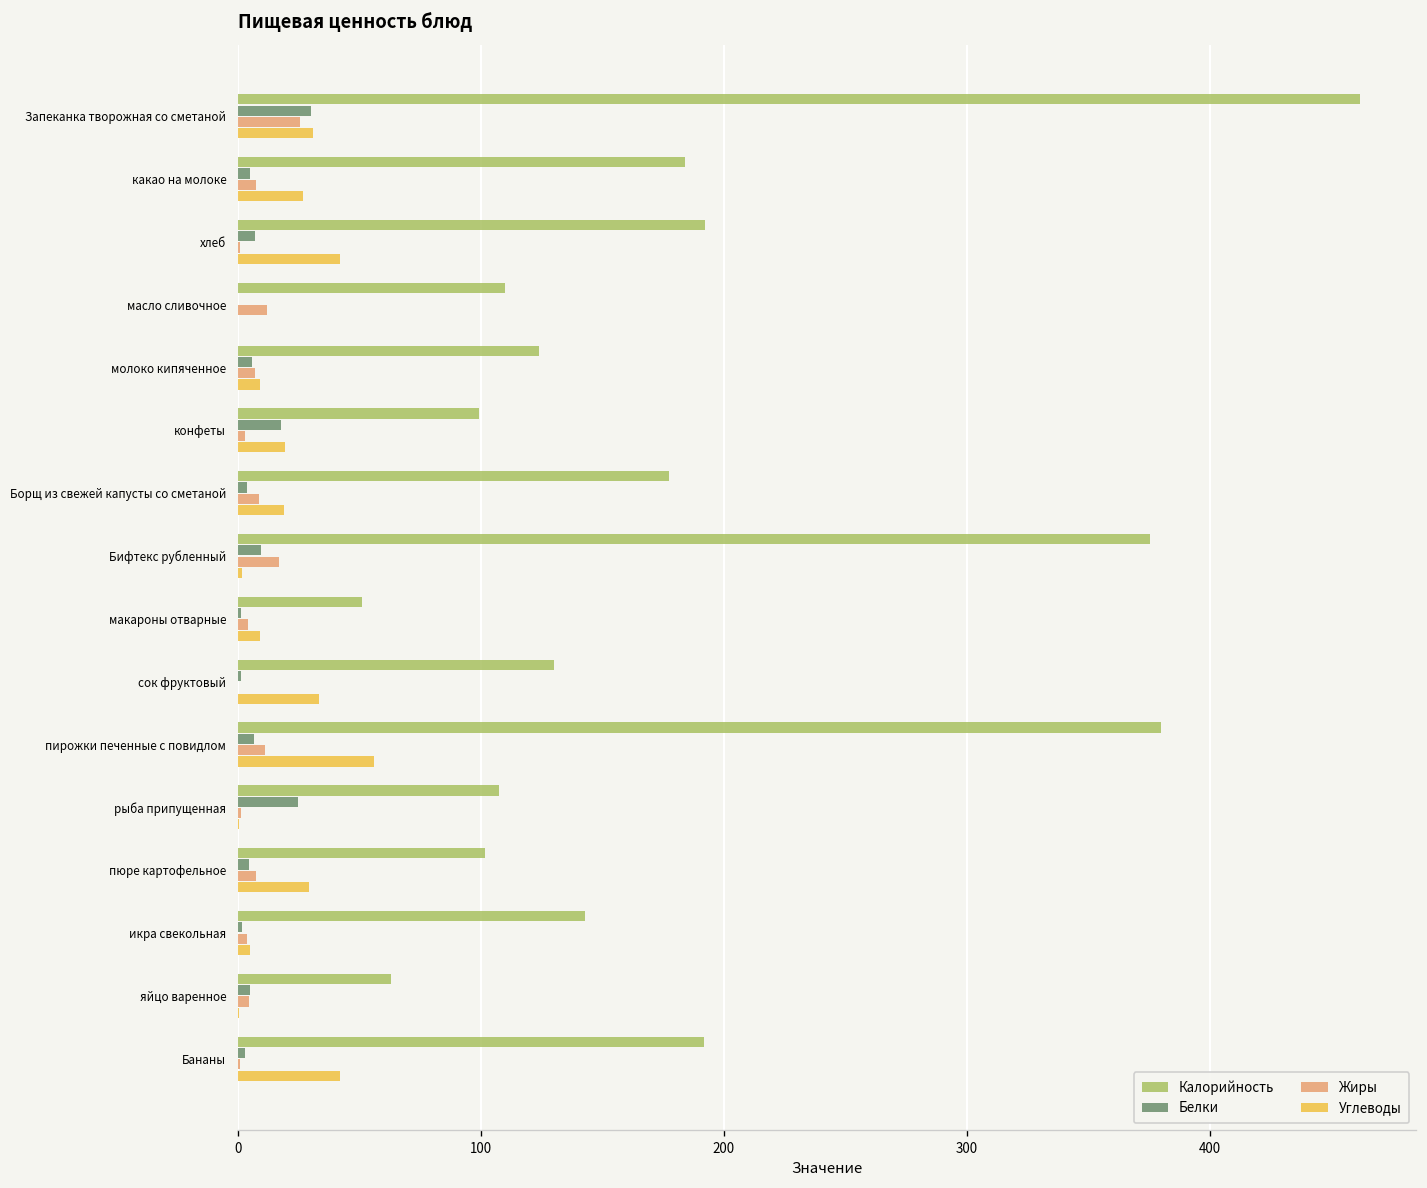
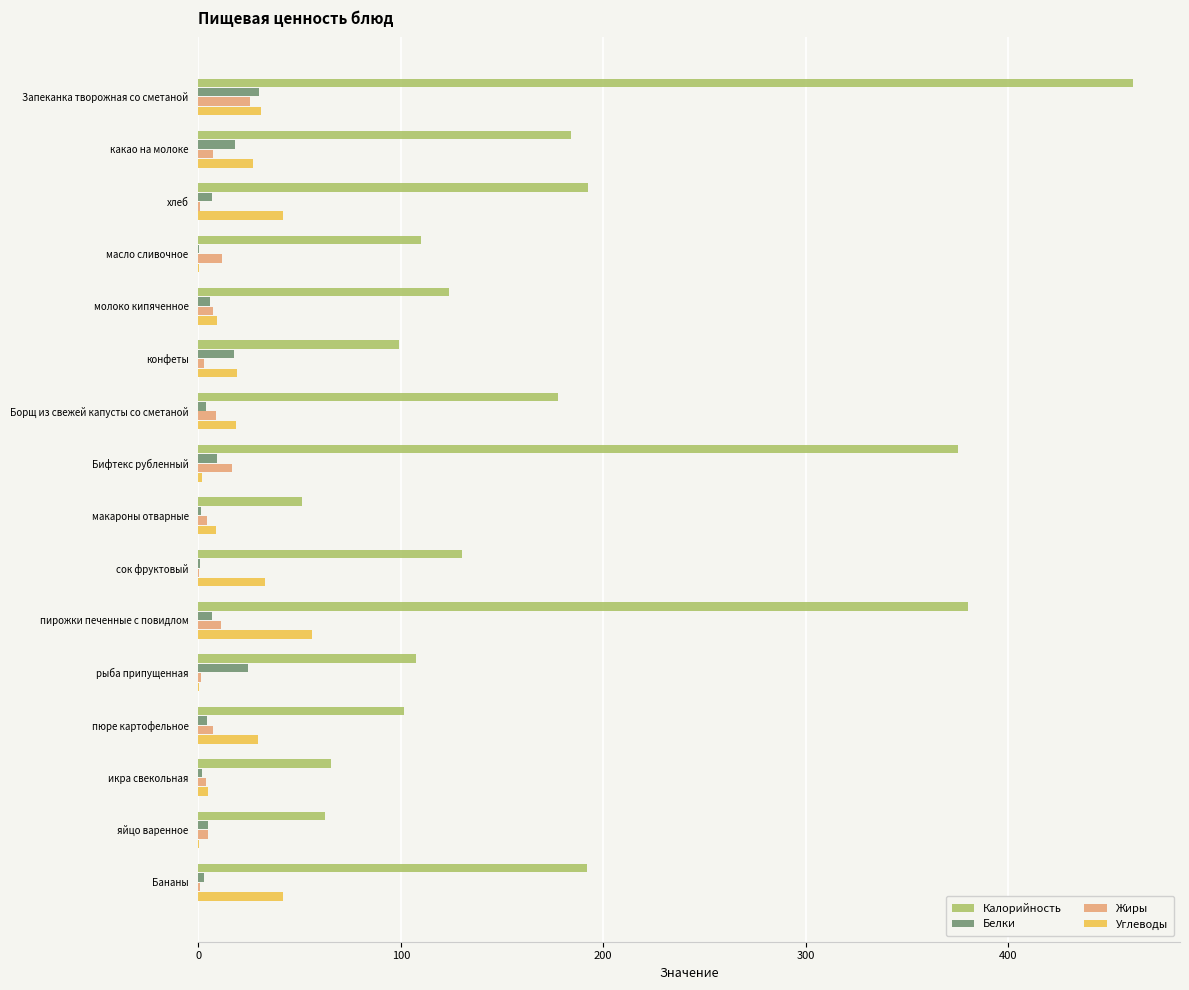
Белки, какао на молоке: 5 -> 18
Калорийность, икра свекольная: 143 -> 66
